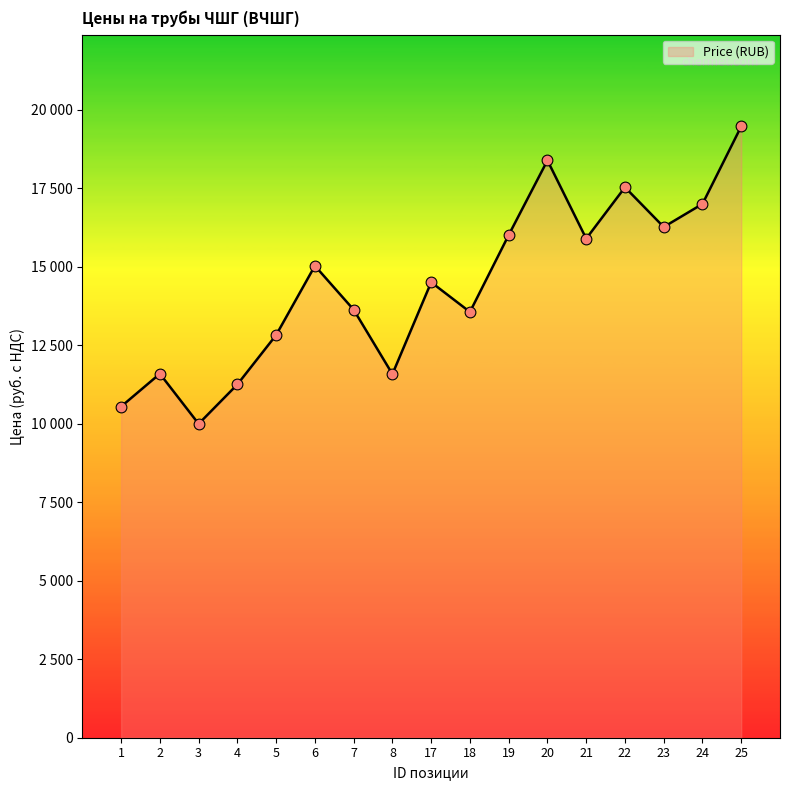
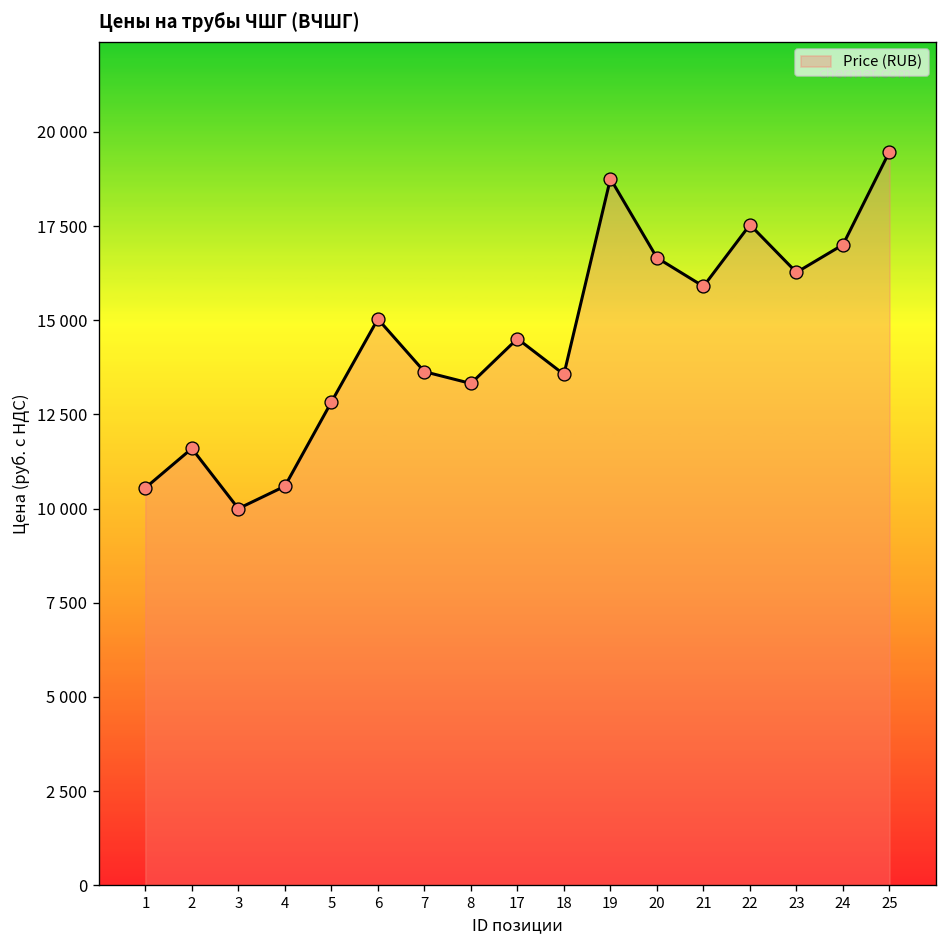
4: 11300 -> 10600
8: 11600 -> 13300
19: 16000 -> 18800
20: 18400 -> 16700
